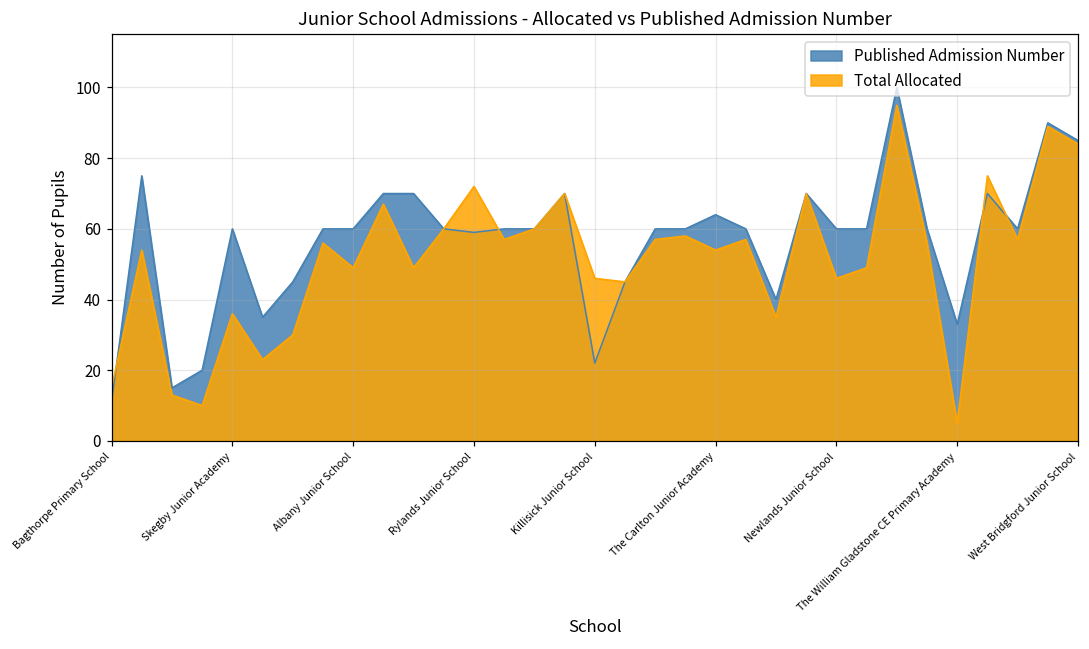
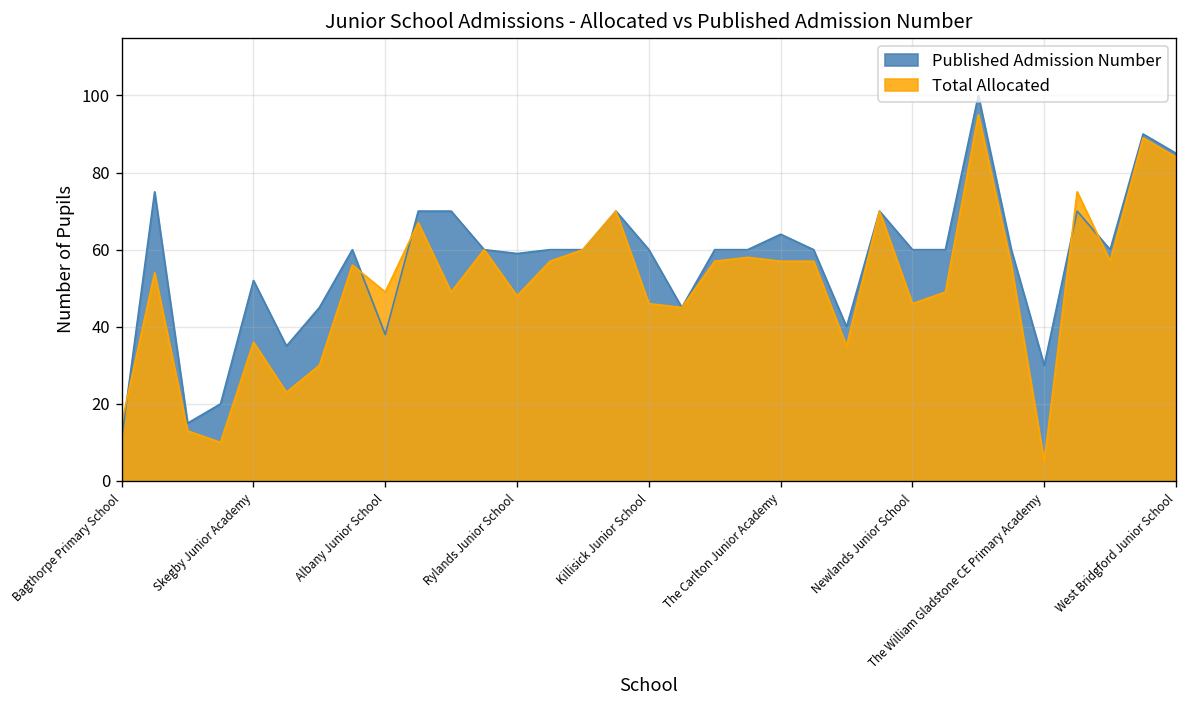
Published Admission Number, Skegby Junior Academy: 60 -> 52
Published Admission Number, Albany Junior School: 60 -> 38
Total Allocated, Rylands Junior School: 72 -> 48
Published Admission Number, Killisick Junior School: 22 -> 60
Total Allocated, The Carlton Junior Academy: 54 -> 57
Published Admission Number, The William Gladstone CE Primary Academy: 33 -> 30
